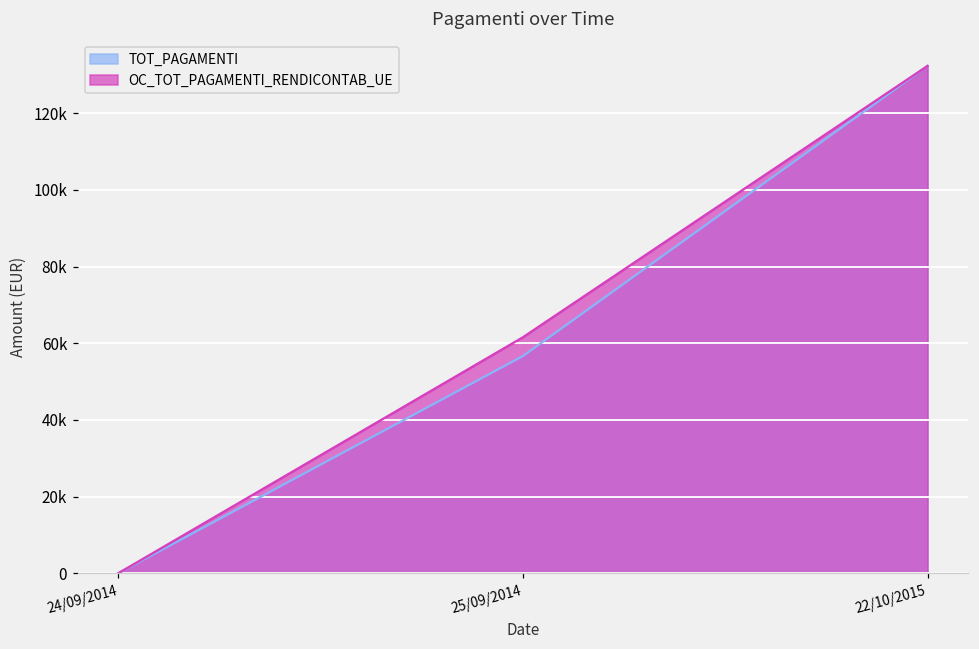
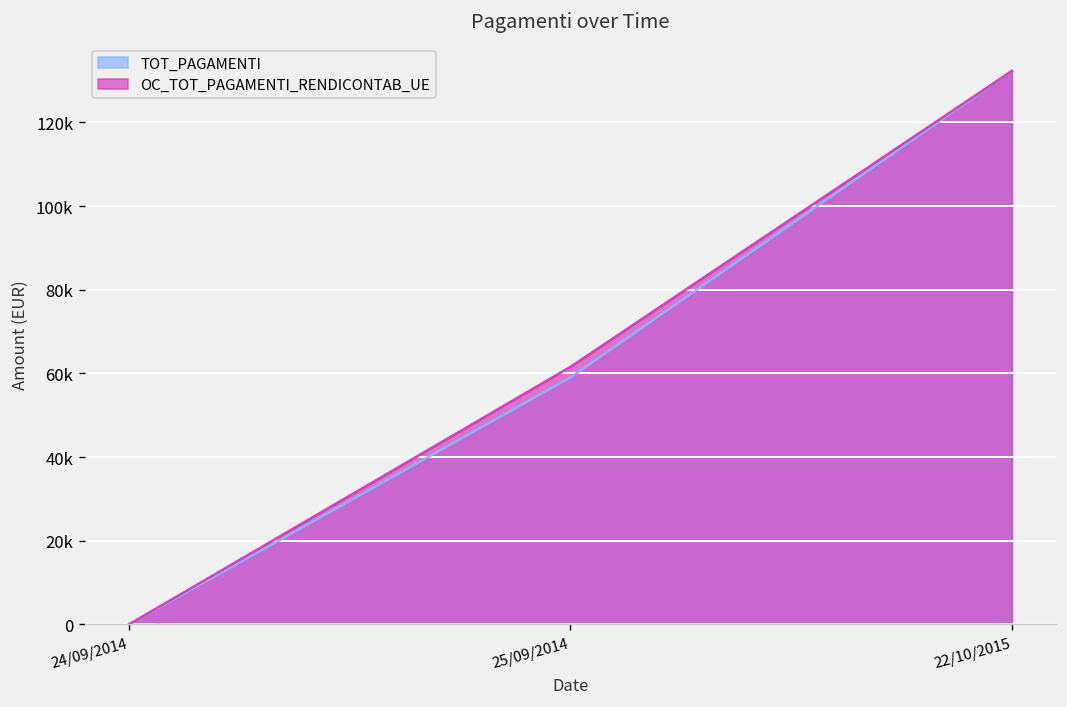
TOT_PAGAMENTI, 25/09/2014: 57000 -> 59000
